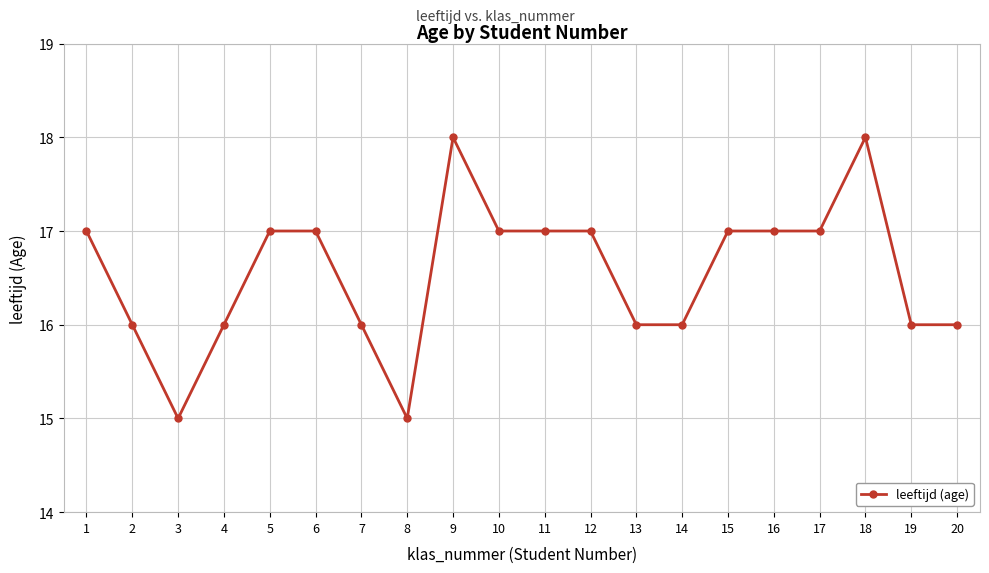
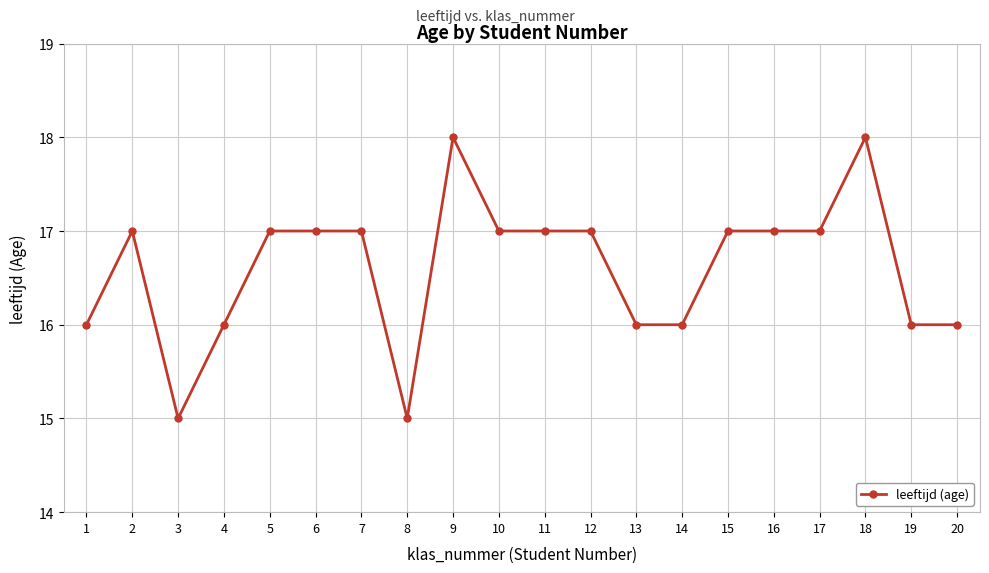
1: 17 -> 16
2: 16 -> 17
7: 16 -> 17
